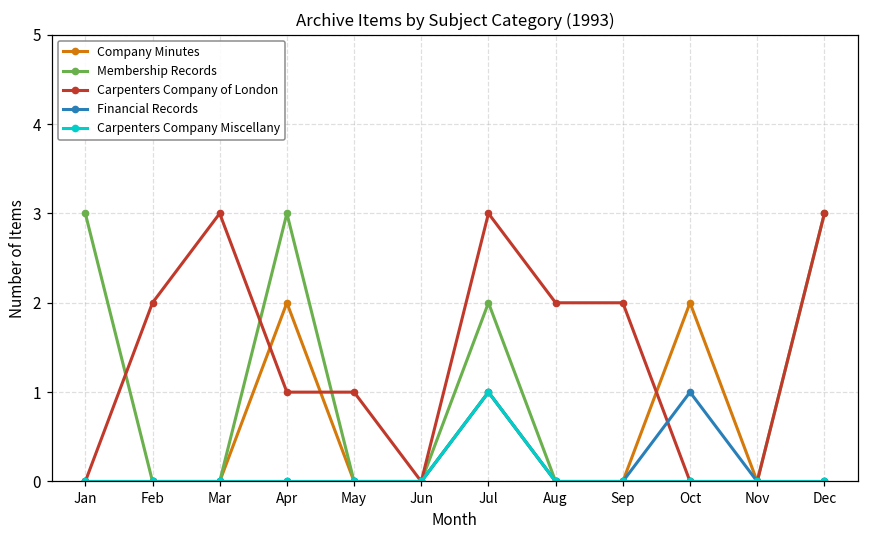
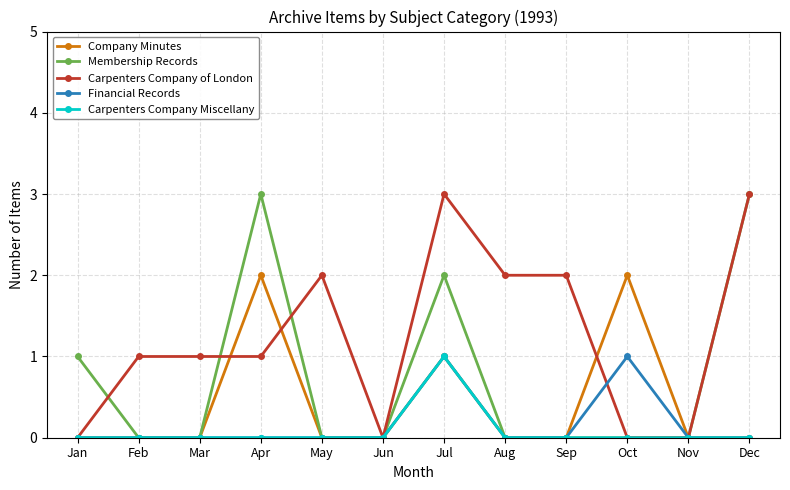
Membership Records, Jan: 3 -> 1
Carpenters Company of London, Feb: 2 -> 1
Carpenters Company of London, Mar: 3 -> 1
Carpenters Company of London, May: 1 -> 2
